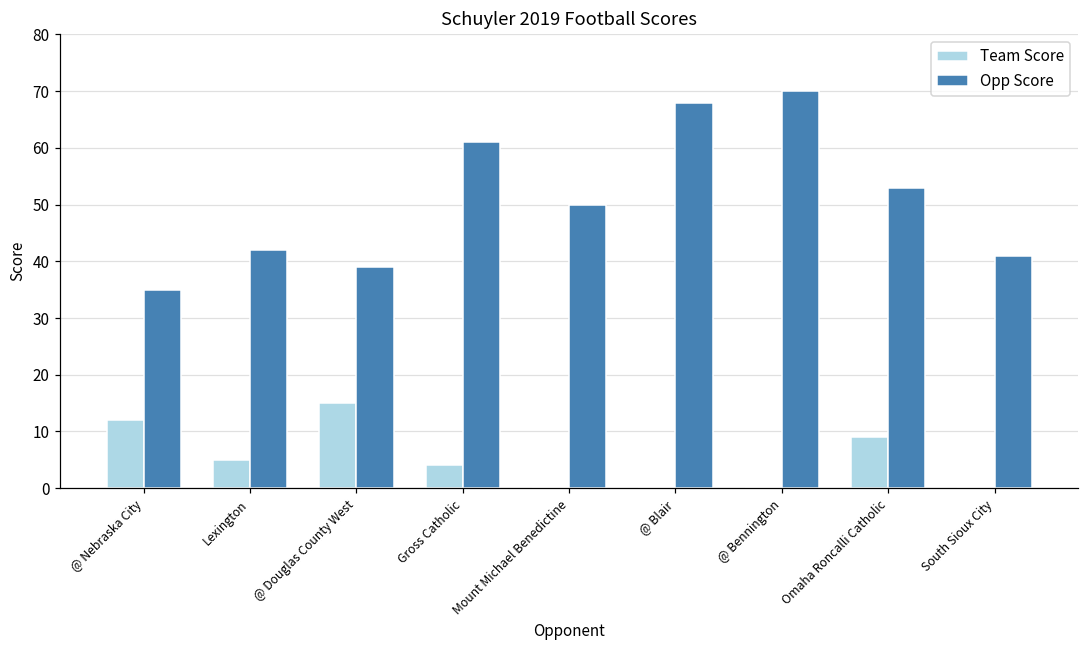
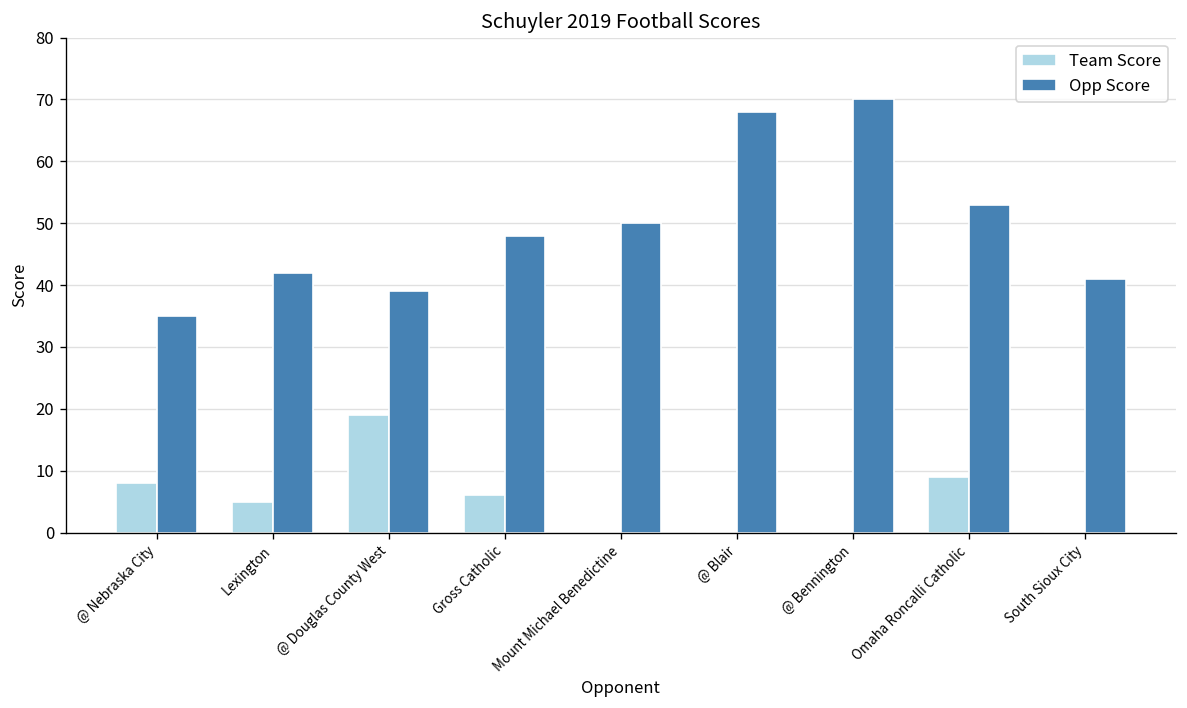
Team Score, @ Nebraska City: 12 -> 8
Team Score, @ Douglas County West: 15 -> 19
Team Score, Gross Catholic: 4 -> 6
Opp Score, Gross Catholic: 61 -> 48
